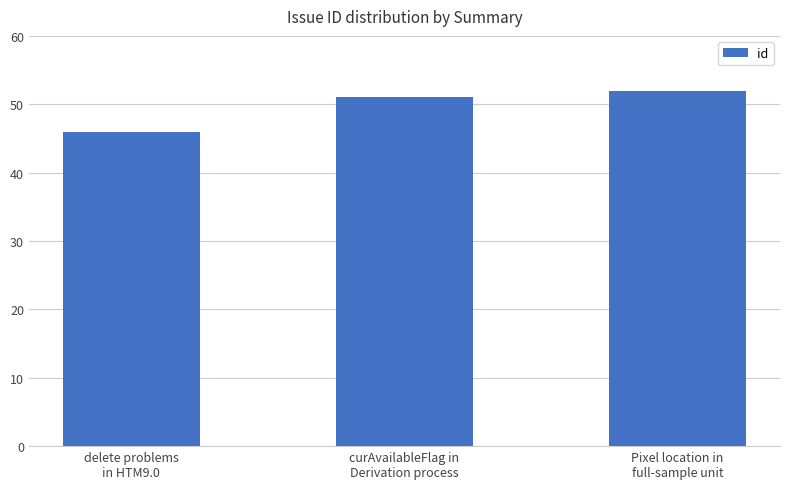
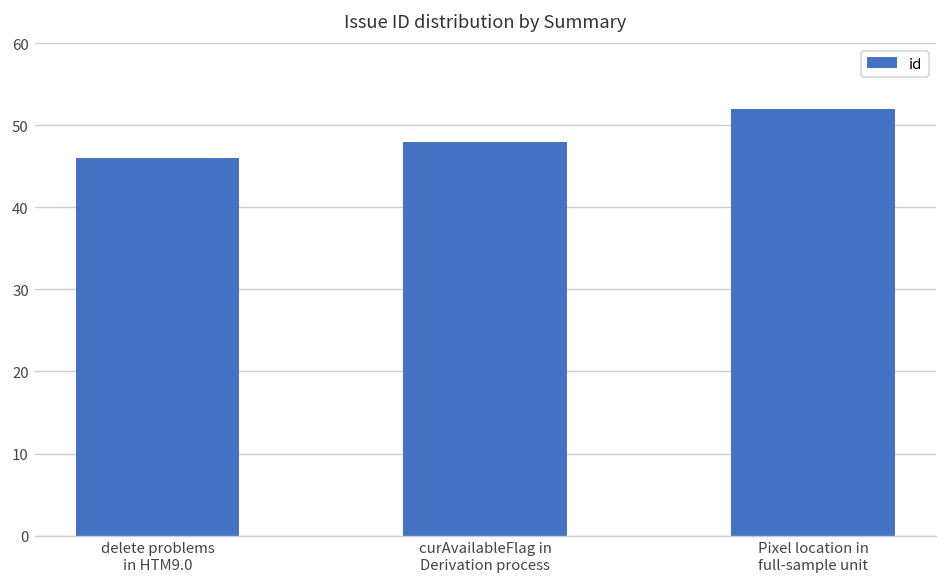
curAvailableFlag in Derivation process: 51 -> 48
